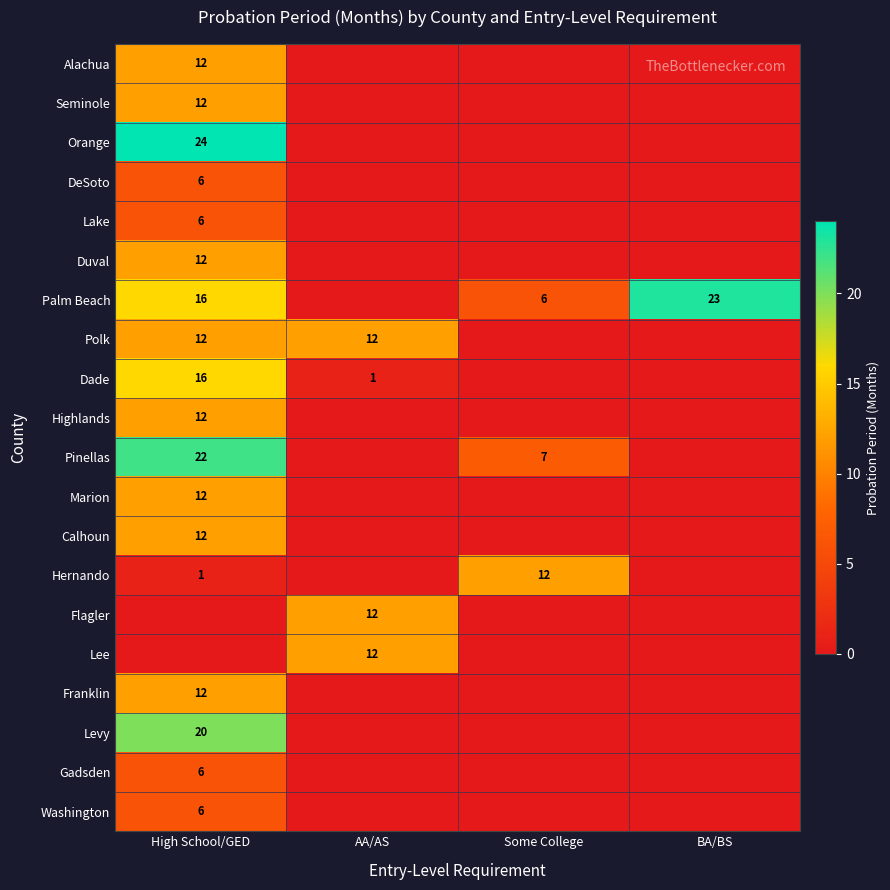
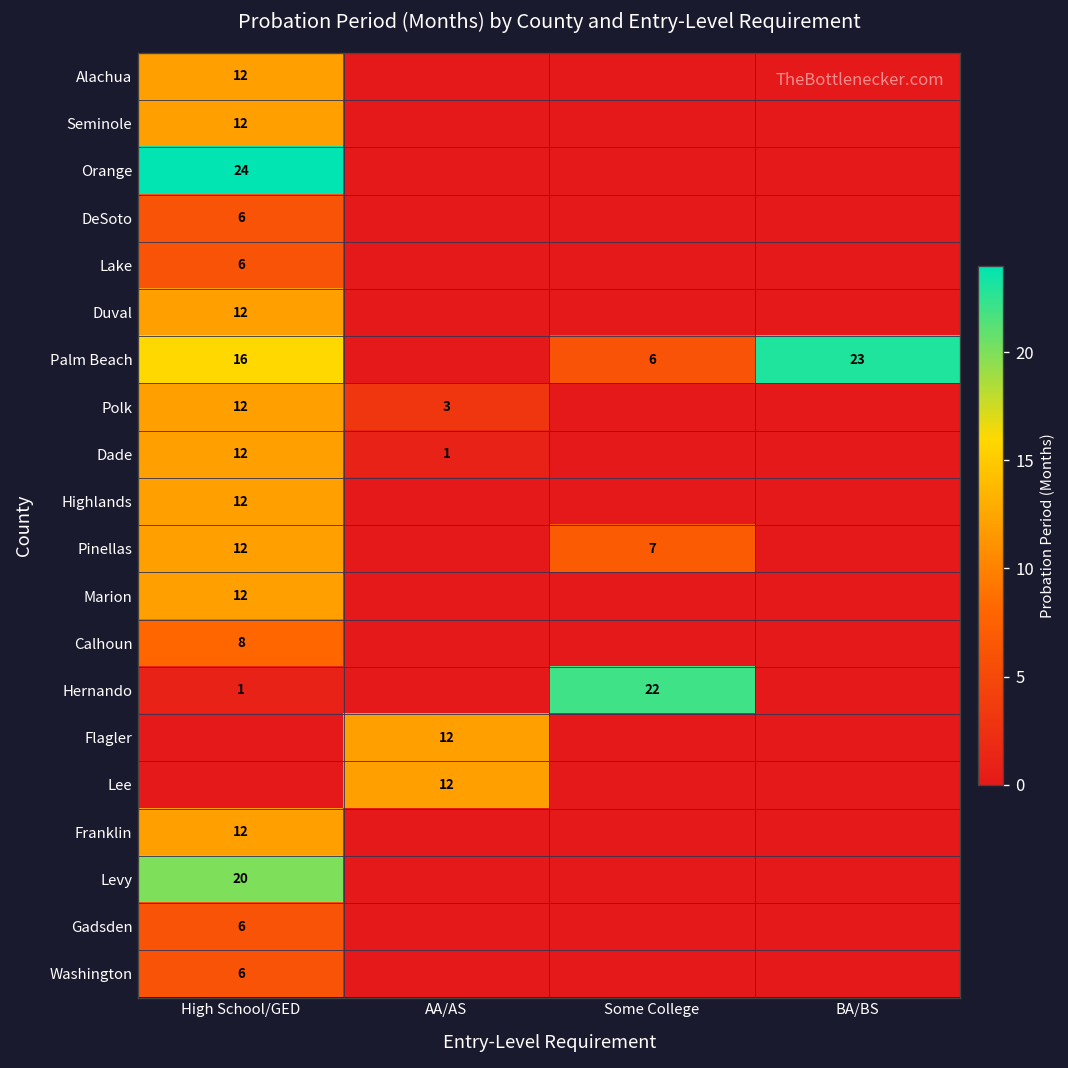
Polk, AA/AS: 12 -> 3
Dade, High School/GED: 16 -> 12
Pinellas, High School/GED: 22 -> 12
Calhoun, High School/GED: 12 -> 8
Hernando, Some College: 12 -> 22
